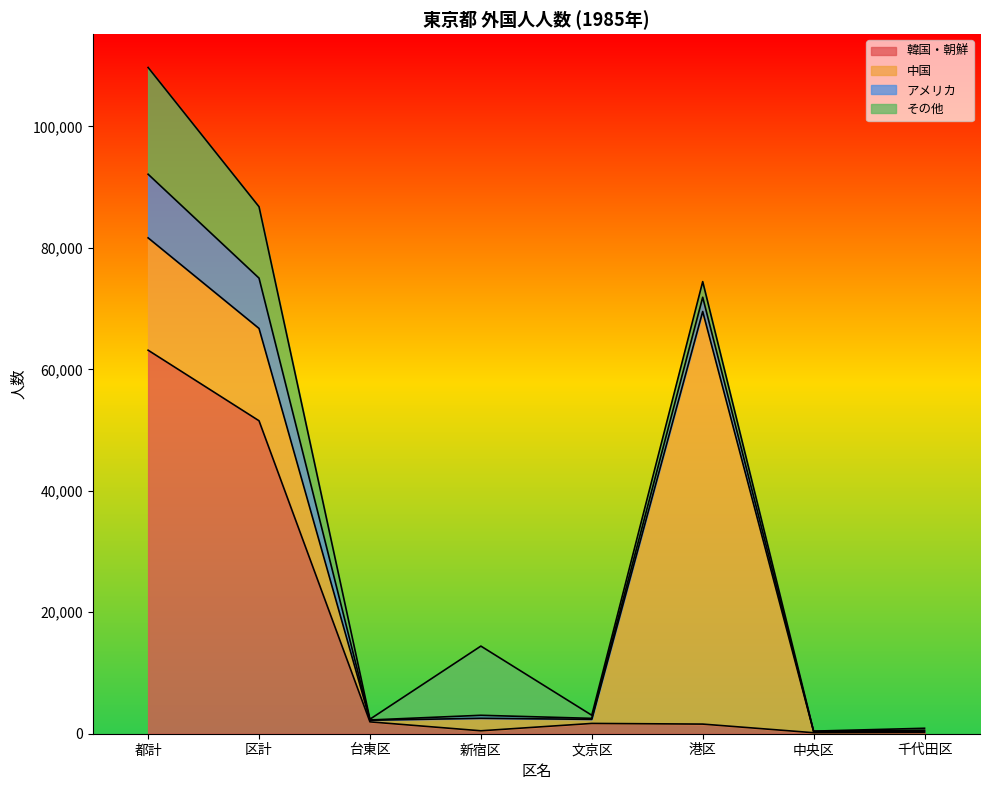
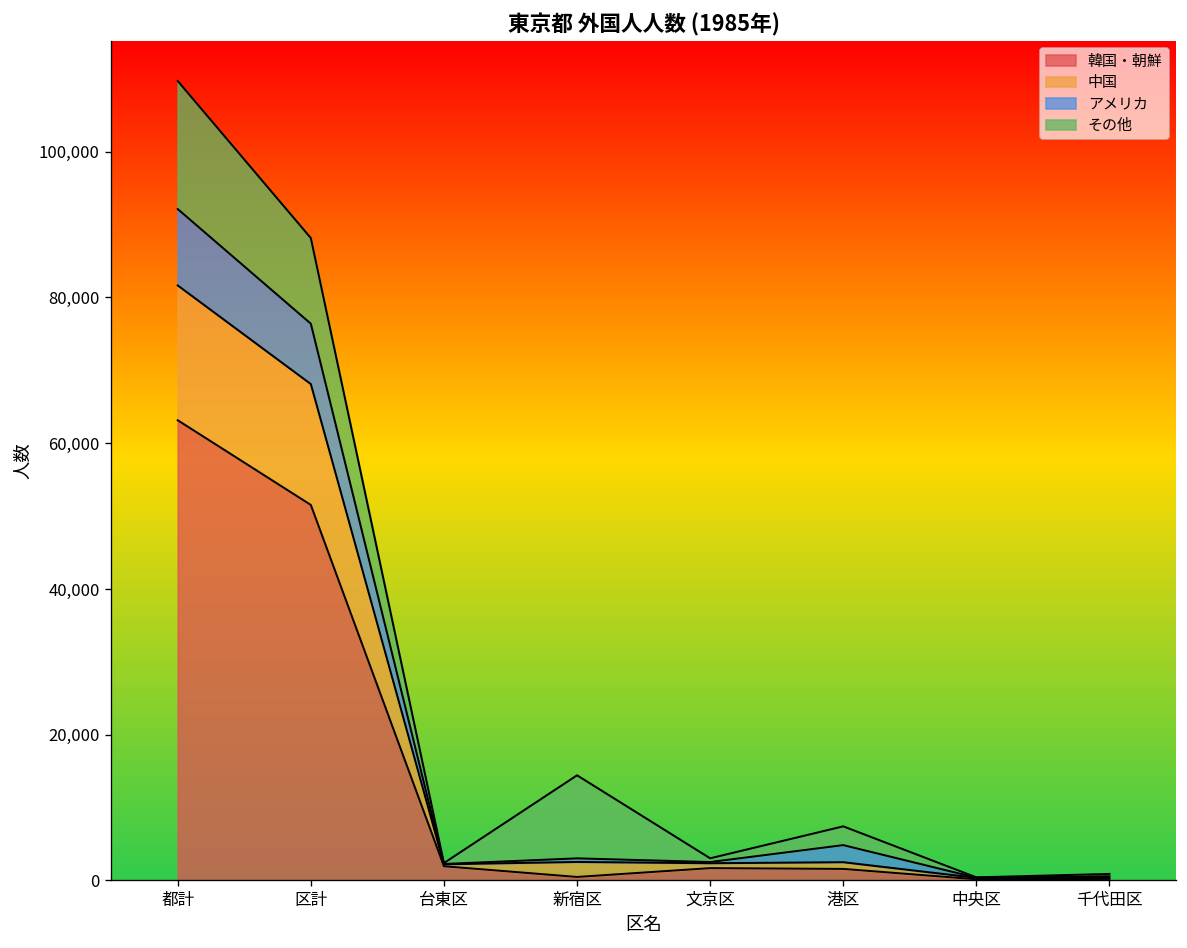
中国, 区計: 15,000 -> 17,000
中国, 港区: 68,000 -> 1,000
